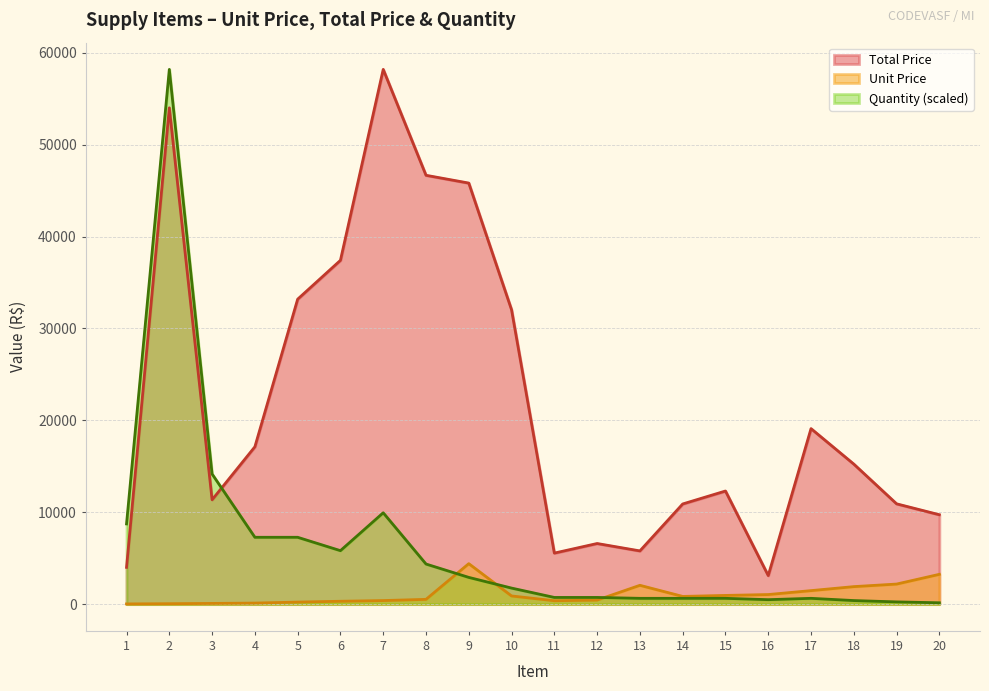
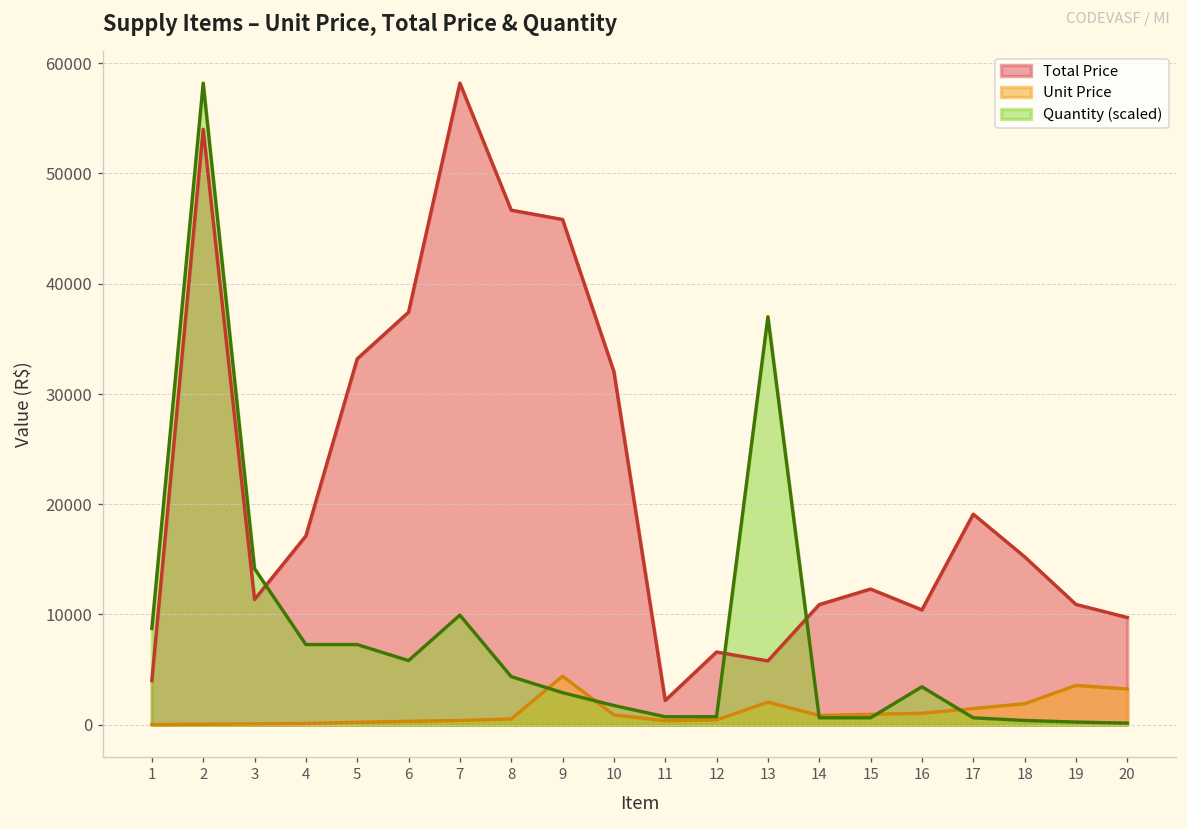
Total Price, 11: 6000 -> 2000
Quantity (scaled), 13: 1000 -> 37000
Total Price, 16: 3000 -> 10000
Quantity (scaled), 16: 0 -> 3000
Unit Price, 19: 2000 -> 4000
